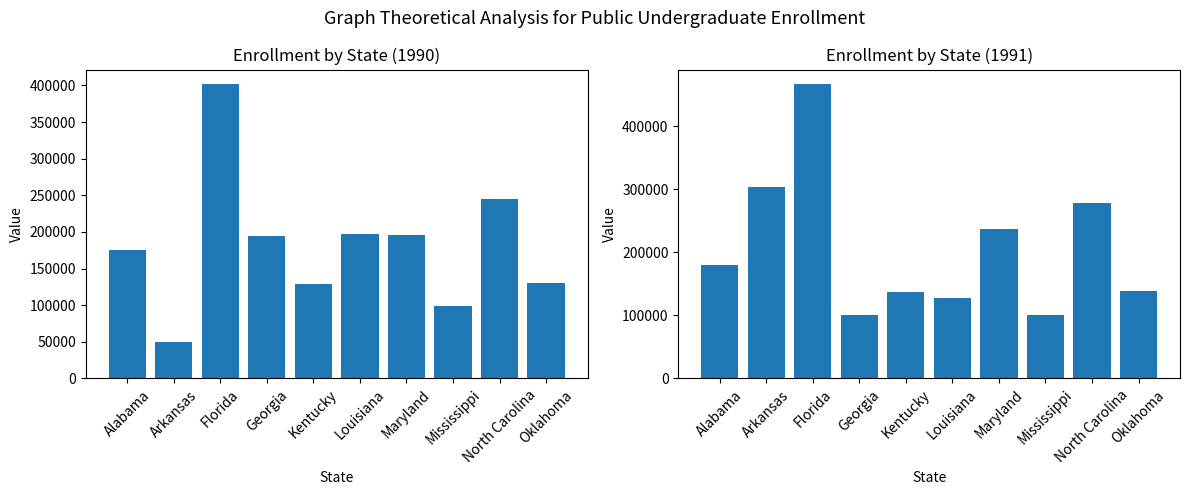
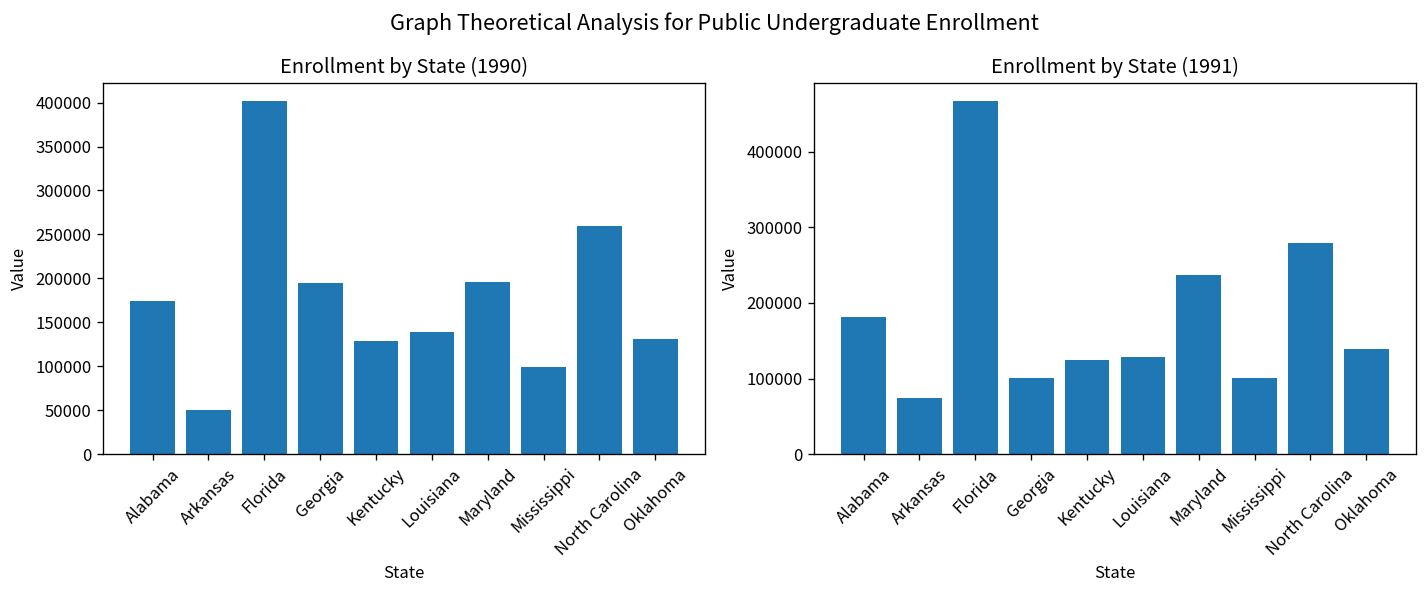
Enrollment by State (1990), Louisiana: 200000 -> 140000
Enrollment by State (1990), North Carolina: 250000 -> 260000
Enrollment by State (1991), Arkansas: 300000 -> 70000
Enrollment by State (1991), Kentucky: 140000 -> 120000
